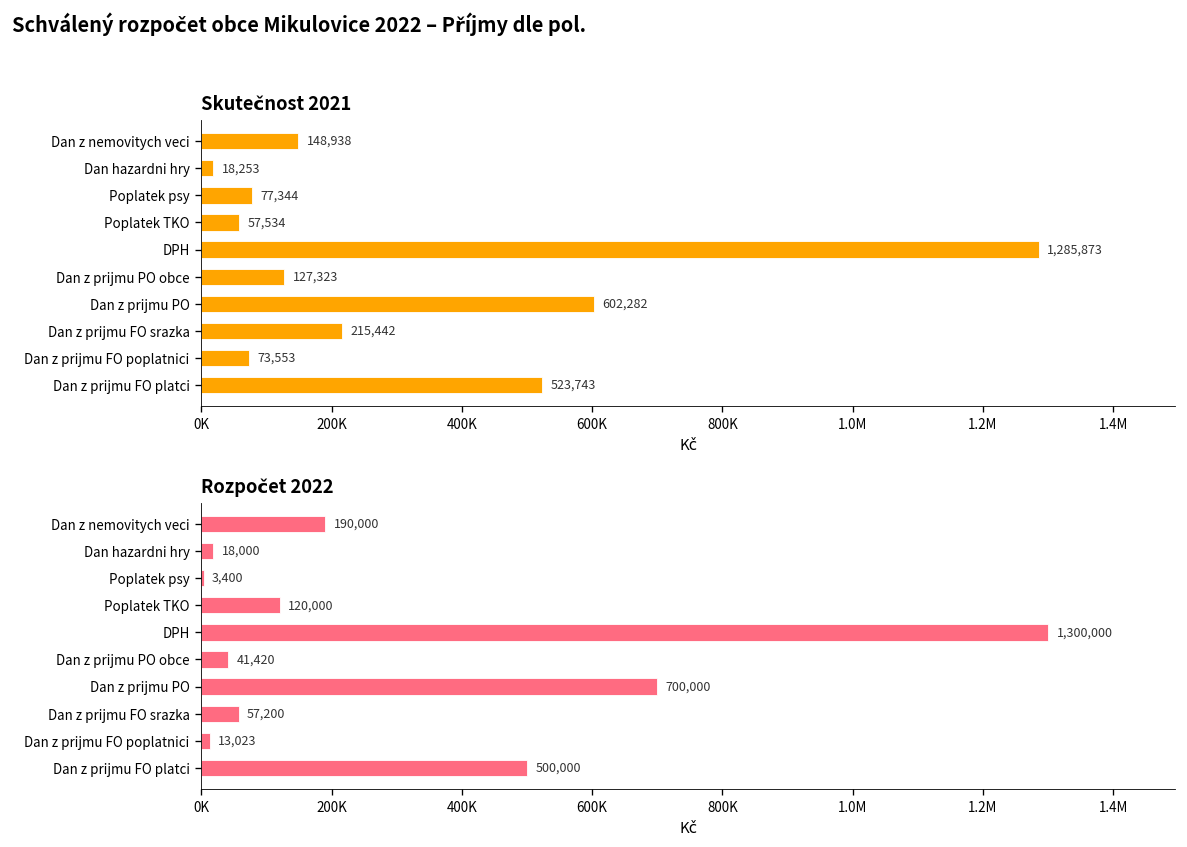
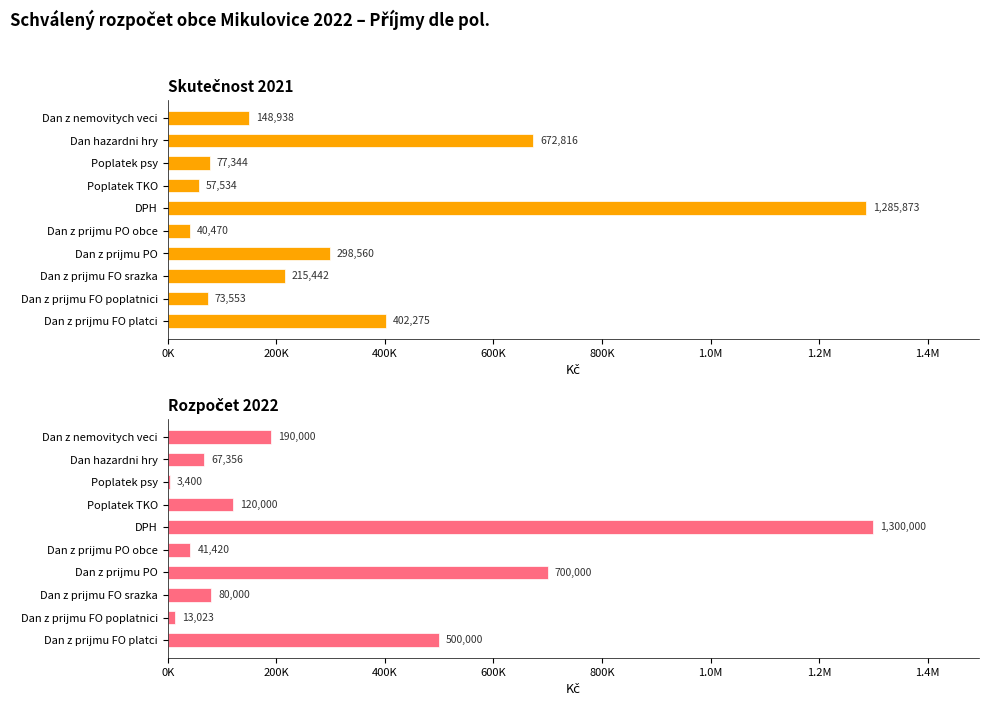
Skutečnost 2021, Dan hazardni hry: 18,253 -> 672,816
Skutečnost 2021, Dan z prijmu PO obce: 127,323 -> 40,470
Skutečnost 2021, Dan z prijmu PO: 602,282 -> 298,560
Skutečnost 2021, Dan z prijmu FO platci: 523,743 -> 402,275
Rozpočet 2022, Dan hazardni hry: 18,000 -> 67,356
Rozpočet 2022, Dan z prijmu FO srazka: 57,200 -> 80,000
